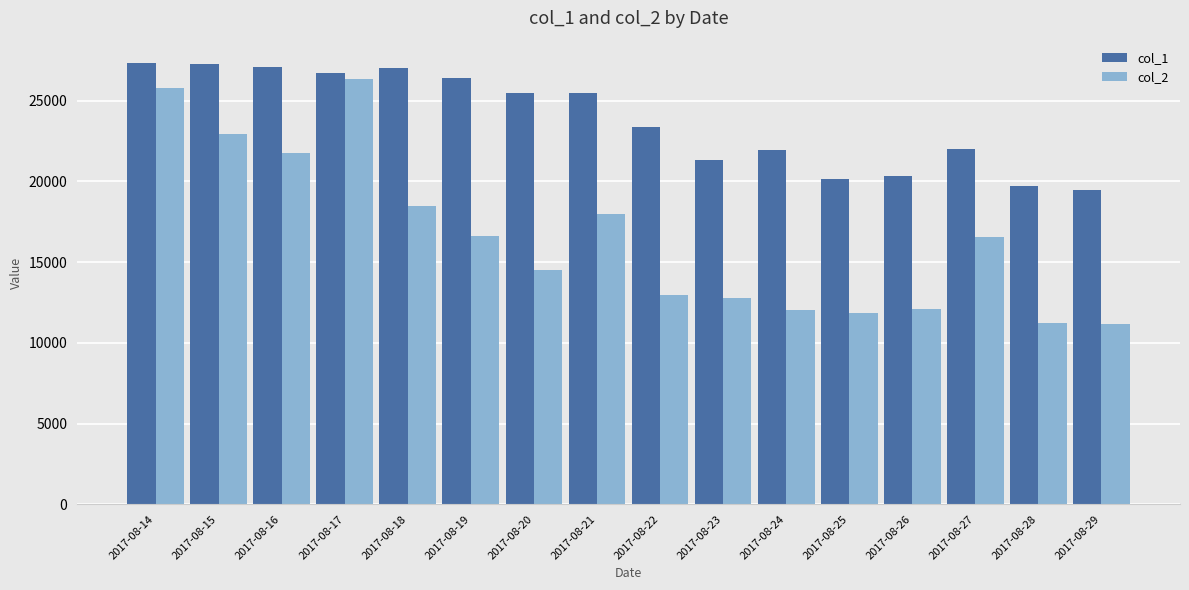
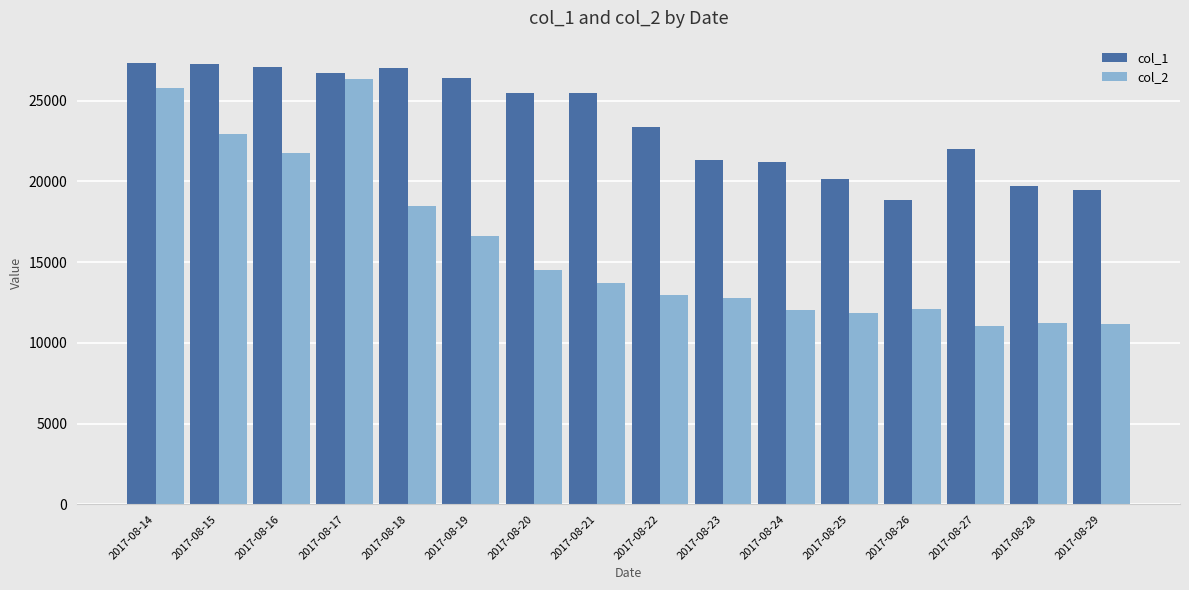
col_2, 2017-08-21: 18000 -> 13700
col_1, 2017-08-24: 21900 -> 21200
col_1, 2017-08-26: 20300 -> 18900
col_2, 2017-08-27: 16600 -> 11000
